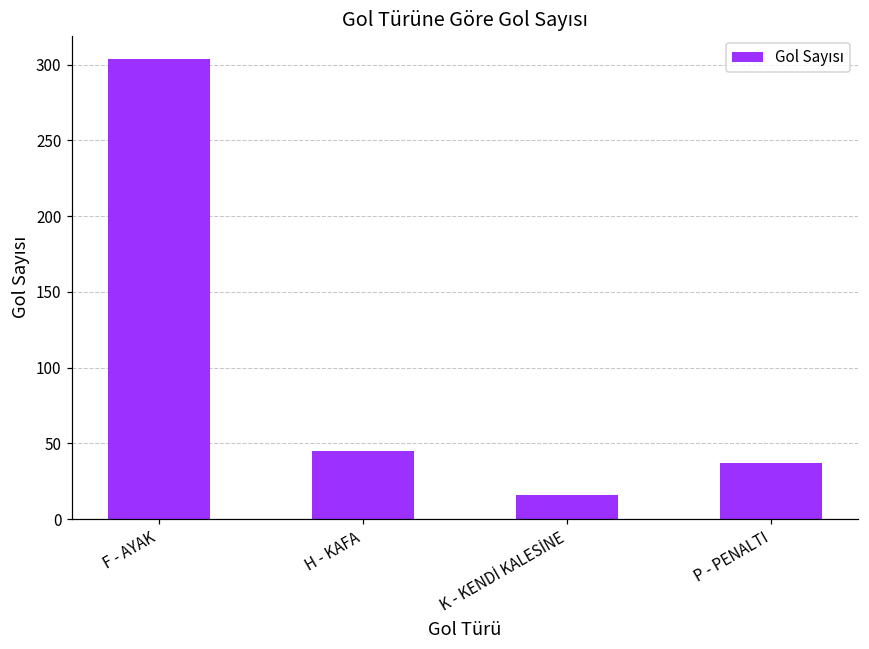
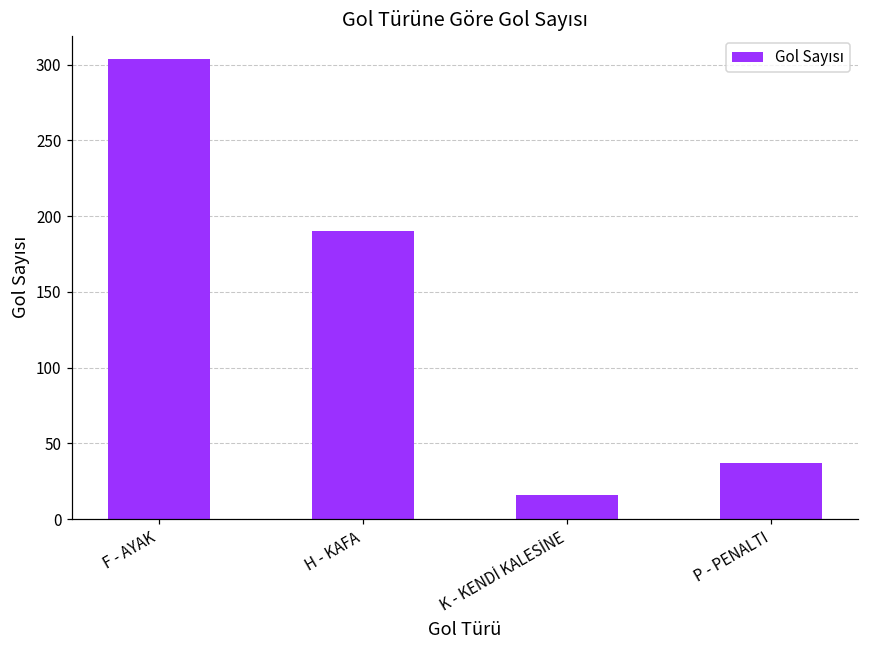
H - KAFA: 45 -> 190
